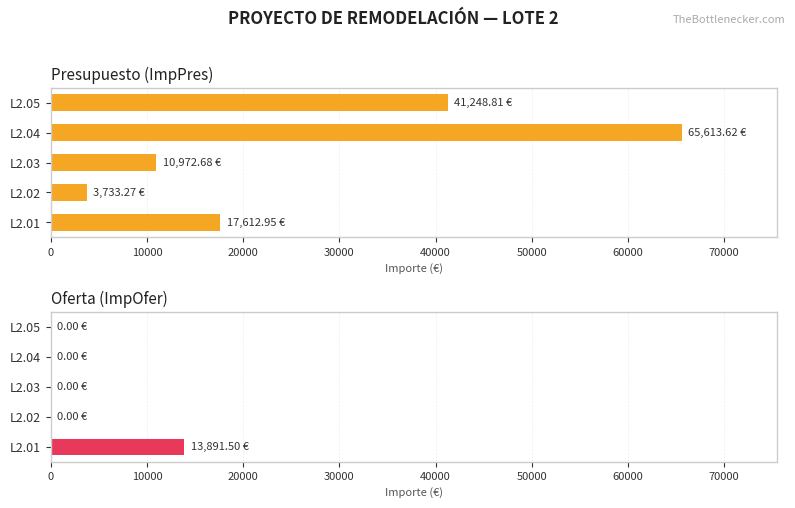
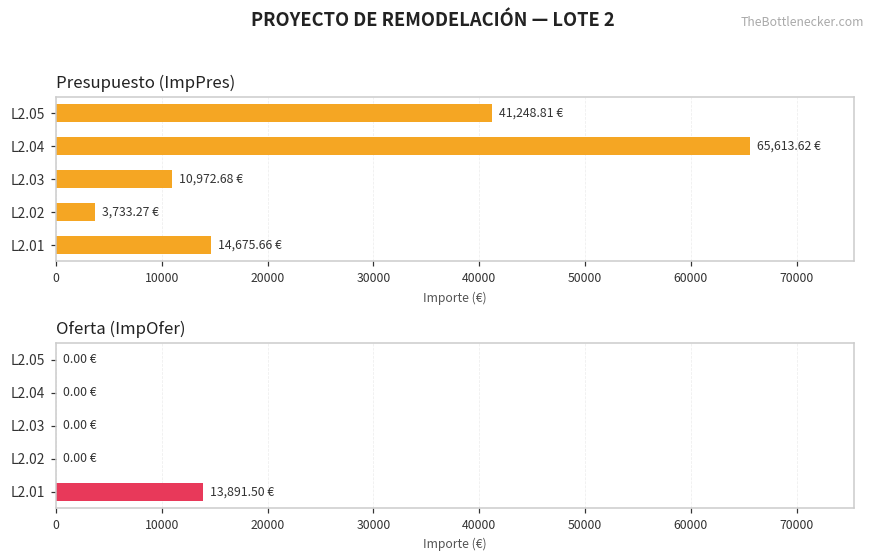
Presupuesto (ImpPres), L2.01: 17,612.95 -> 14,675.66
